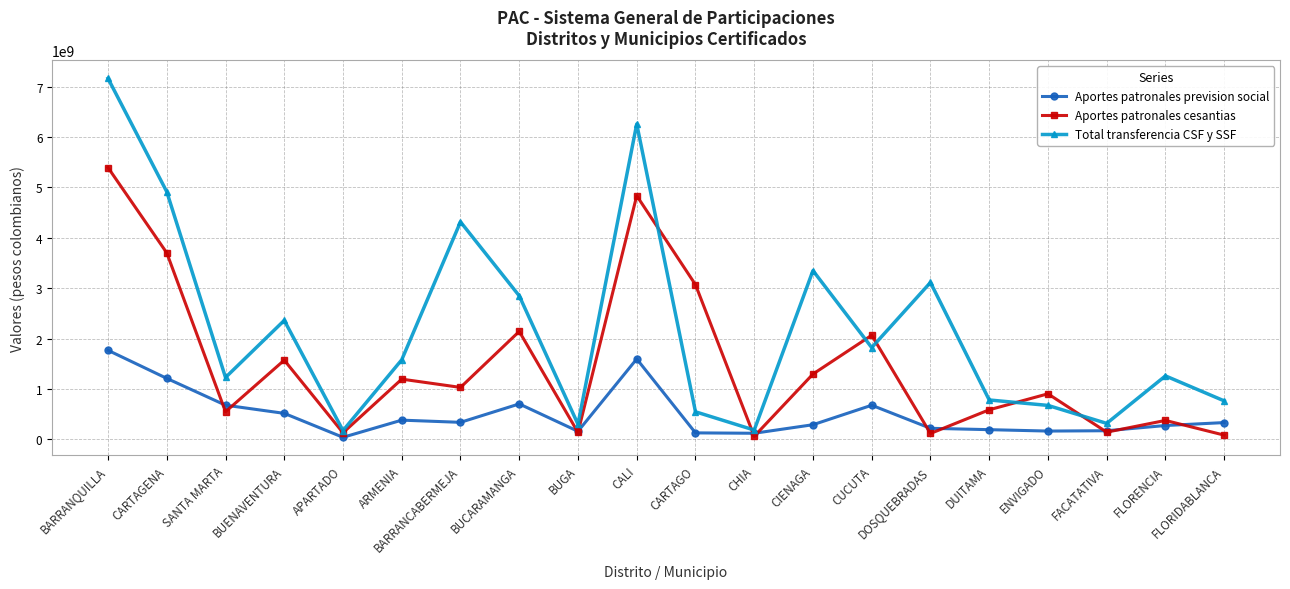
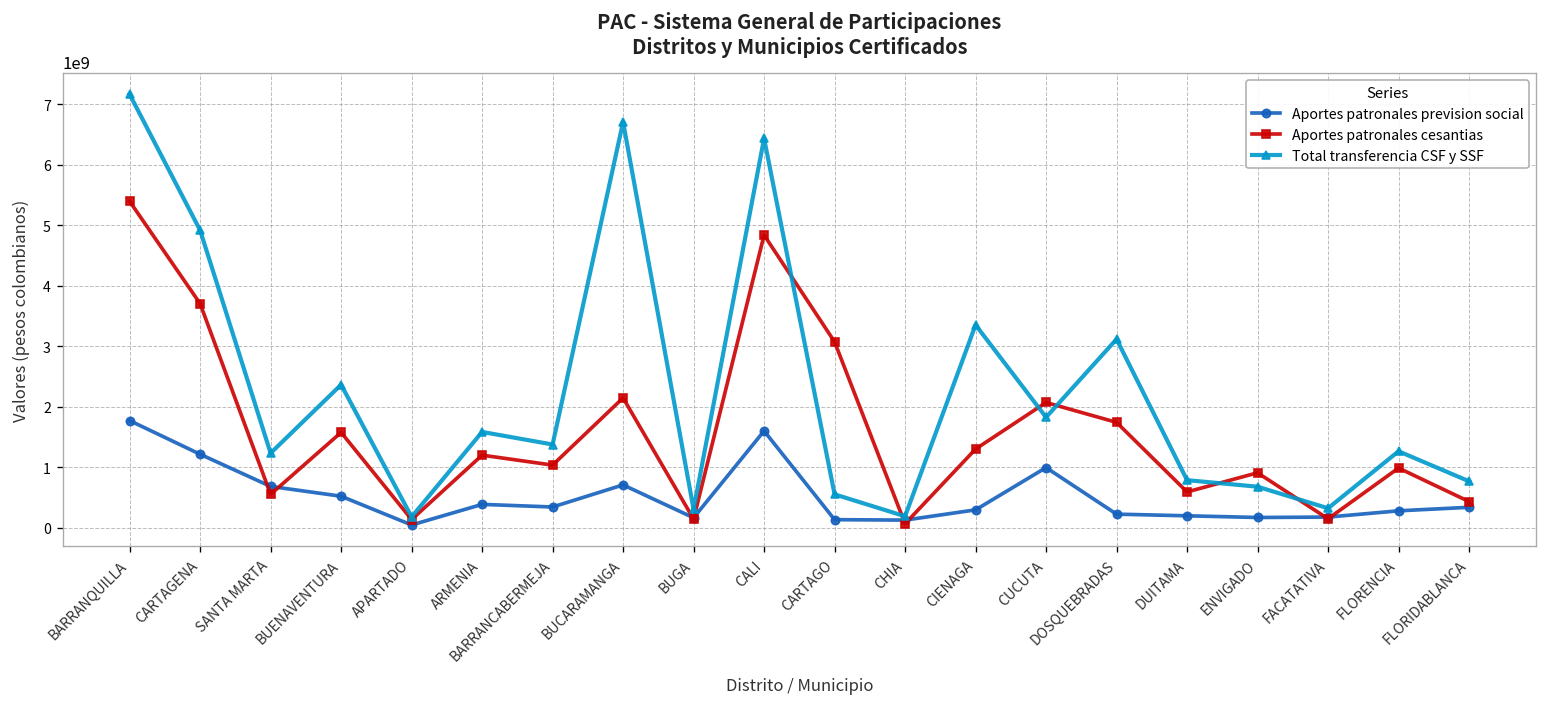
Total transferencia CSF y SSF, BARRANCABERMEJA: 4300000000 -> 1400000000
Total transferencia CSF y SSF, BUCARAMANGA: 2800000000 -> 6700000000
Total transferencia CSF y SSF, CALI: 6300000000 -> 6400000000
Aportes patronales prevision social, CUCUTA: 700000000 -> 1000000000
Aportes patronales cesantias, DOSQUEBRADAS: 100000000 -> 1700000000
Aportes patronales cesantias, FLORENCIA: 400000000 -> 1000000000
Aportes patronales cesantias, FLORIDABLANCA: 100000000 -> 400000000
